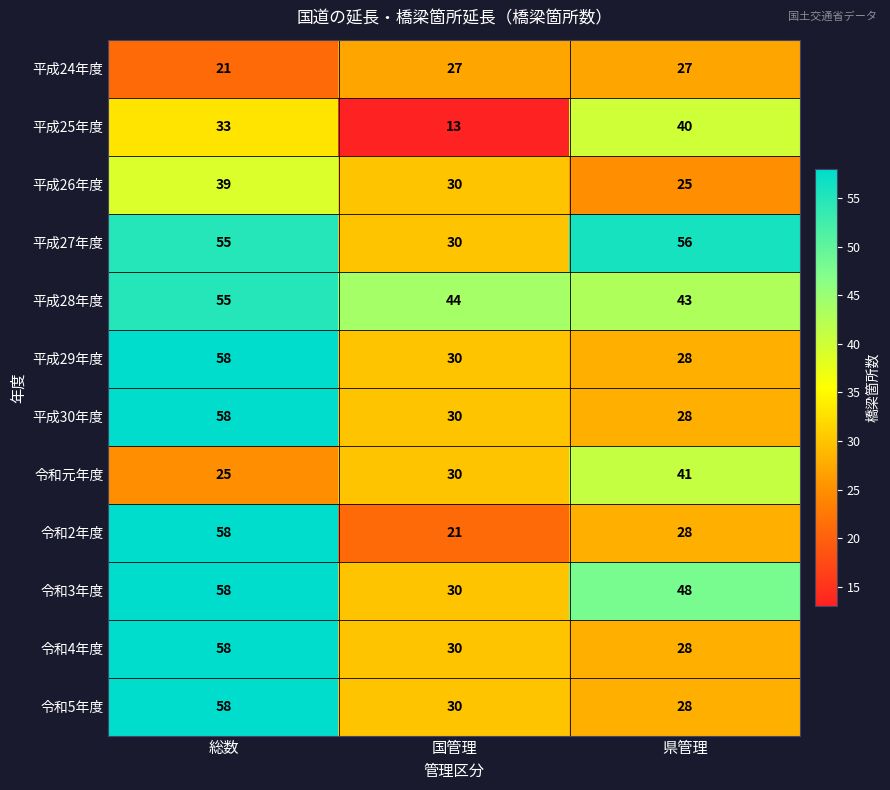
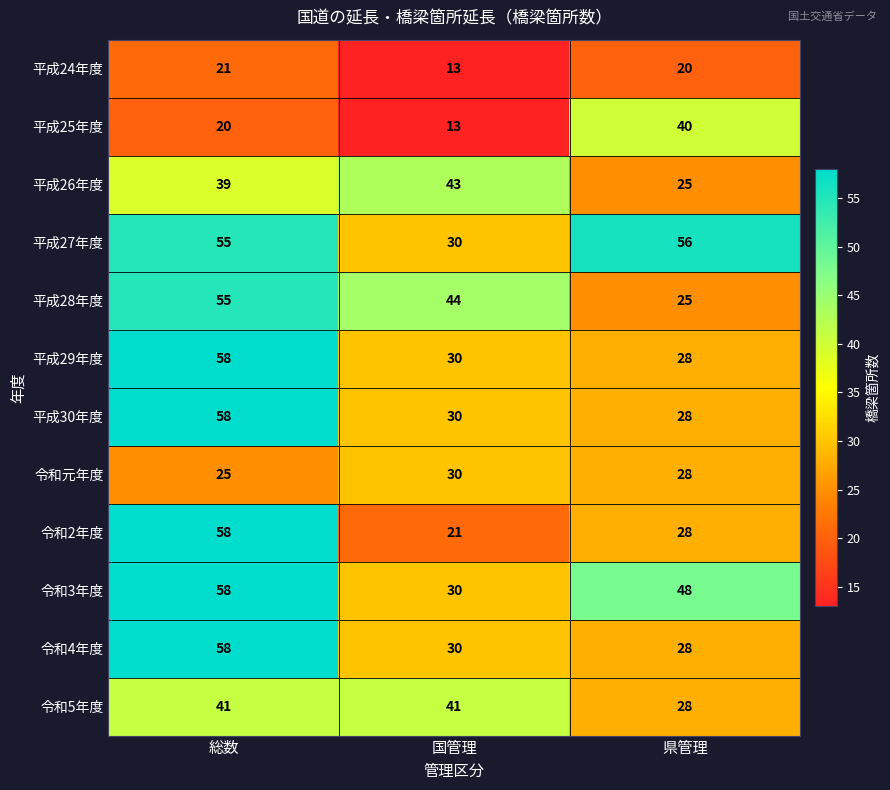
平成24年度, 国管理: 27 -> 13
平成24年度, 県管理: 27 -> 20
平成25年度, 総数: 33 -> 20
平成26年度, 国管理: 30 -> 43
平成28年度, 県管理: 43 -> 25
令和元年度, 県管理: 41 -> 28
令和5年度, 総数: 58 -> 41
令和5年度, 国管理: 30 -> 41
